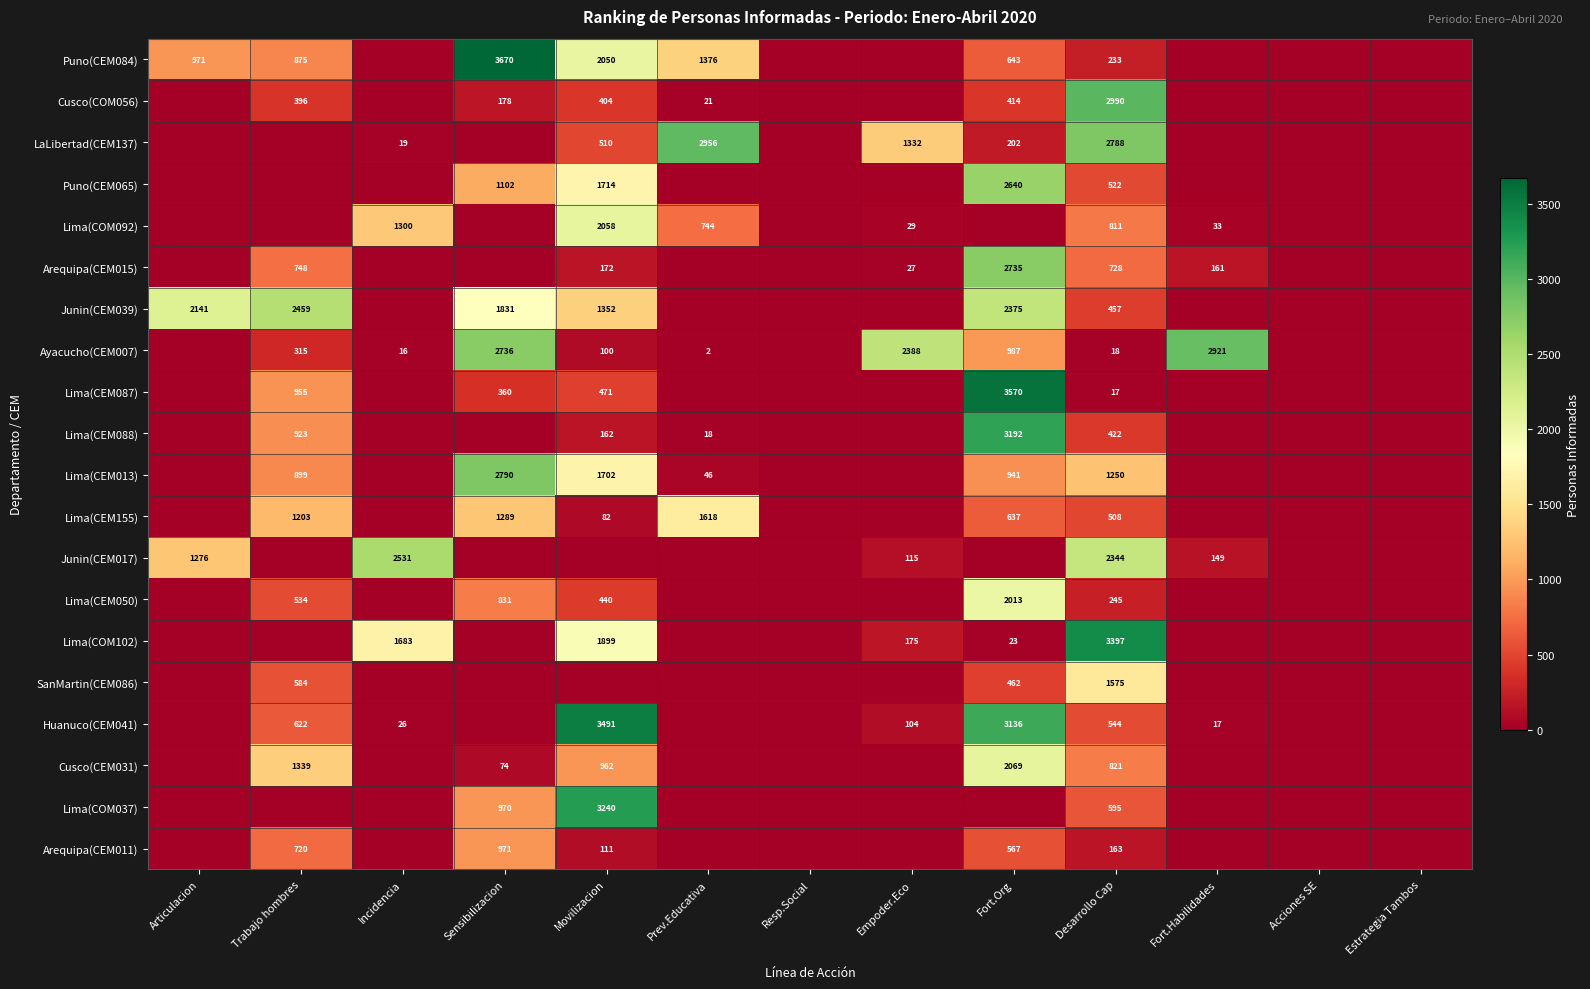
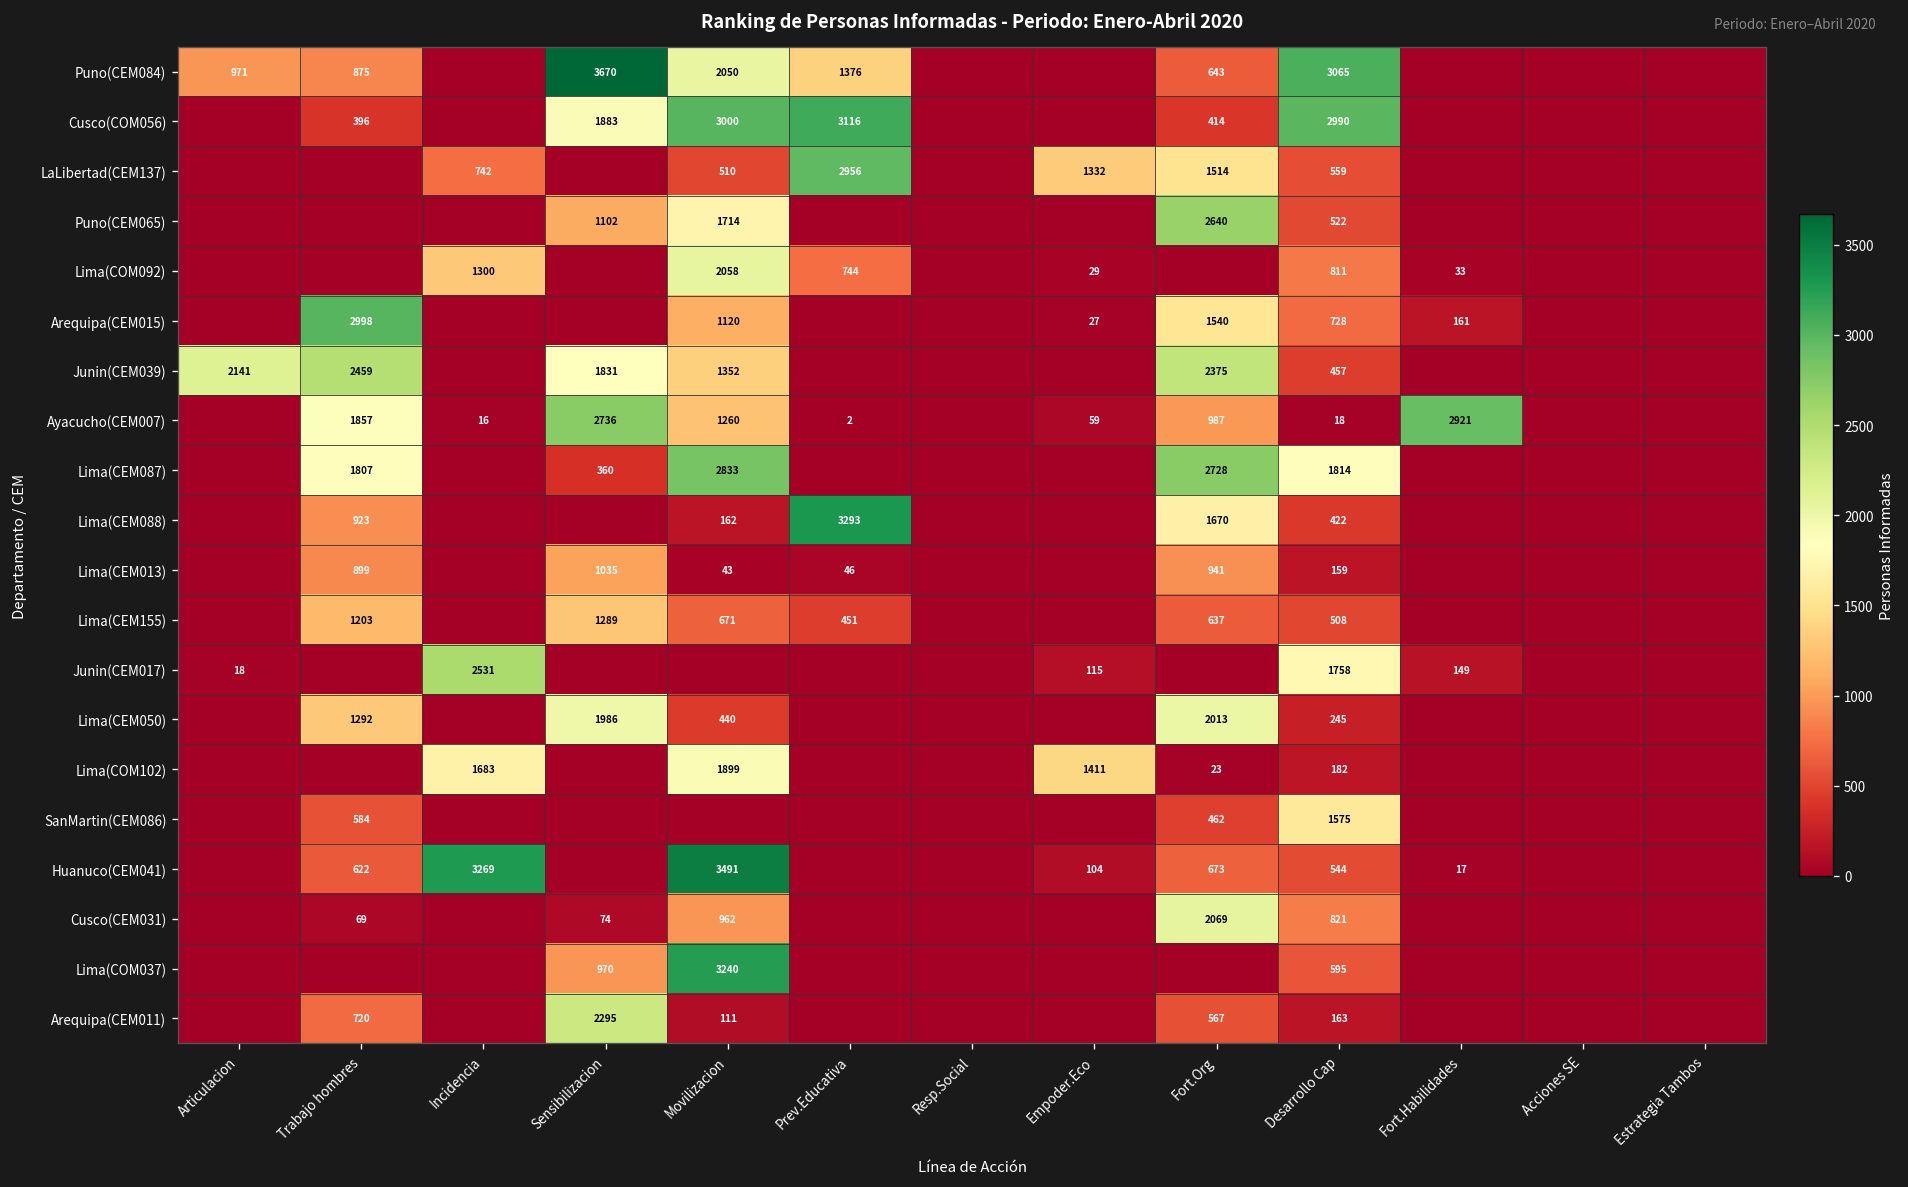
Puno(CEM084), Desarrollo Cap: 233 -> 3065
Cusco(COM056), Sensibilizacion: 178 -> 1883
Cusco(COM056), Movilizacion: 404 -> 3000
Cusco(COM056), Prev.Educativa: 21 -> 3116
LaLibertad(CEM137), Incidencia: 19 -> 742
LaLibertad(CEM137), Fort.Org: 202 -> 1514
LaLibertad(CEM137), Desarrollo Cap: 2788 -> 559
Arequipa(CEM015), Trabajo hombres: 748 -> 2998
Arequipa(CEM015), Movilizacion: 172 -> 1120
Arequipa(CEM015), Fort.Org: 2735 -> 1540
Ayacucho(CEM007), Trabajo hombres: 315 -> 1857
Ayacucho(CEM007), Movilizacion: 100 -> 1260
Ayacucho(CEM007), Empoder.Eco: 2388 -> 59
Lima(CEM087), Trabajo hombres: 955 -> 1807
Lima(CEM087), Movilizacion: 471 -> 2833
Lima(CEM087), Fort.Org: 3570 -> 2728
Lima(CEM087), Desarrollo Cap: 17 -> 1814
Lima(CEM088), Prev.Educativa: 18 -> 3293
Lima(CEM088), Fort.Org: 3192 -> 1670
Lima(CEM013), Sensibilizacion: 2790 -> 1035
Lima(CEM013), Movilizacion: 1702 -> 43
Lima(CEM013), Desarrollo Cap: 1250 -> 159
Lima(CEM155), Movilizacion: 82 -> 671
Lima(CEM155), Prev.Educativa: 1618 -> 451
Junin(CEM017), Articulacion: 1276 -> 18
Junin(CEM017), Desarrollo Cap: 2344 -> 1758
Lima(CEM050), Trabajo hombres: 534 -> 1292
Lima(CEM050), Sensibilizacion: 831 -> 1986
Lima(COM102), Empoder.Eco: 175 -> 1411
Lima(COM102), Desarrollo Cap: 3397 -> 182
Huanuco(CEM041), Incidencia: 26 -> 3269
Huanuco(CEM041), Fort.Org: 3136 -> 673
Cusco(CEM031), Trabajo hombres: 1339 -> 69
Arequipa(CEM011), Sensibilizacion: 971 -> 2295
